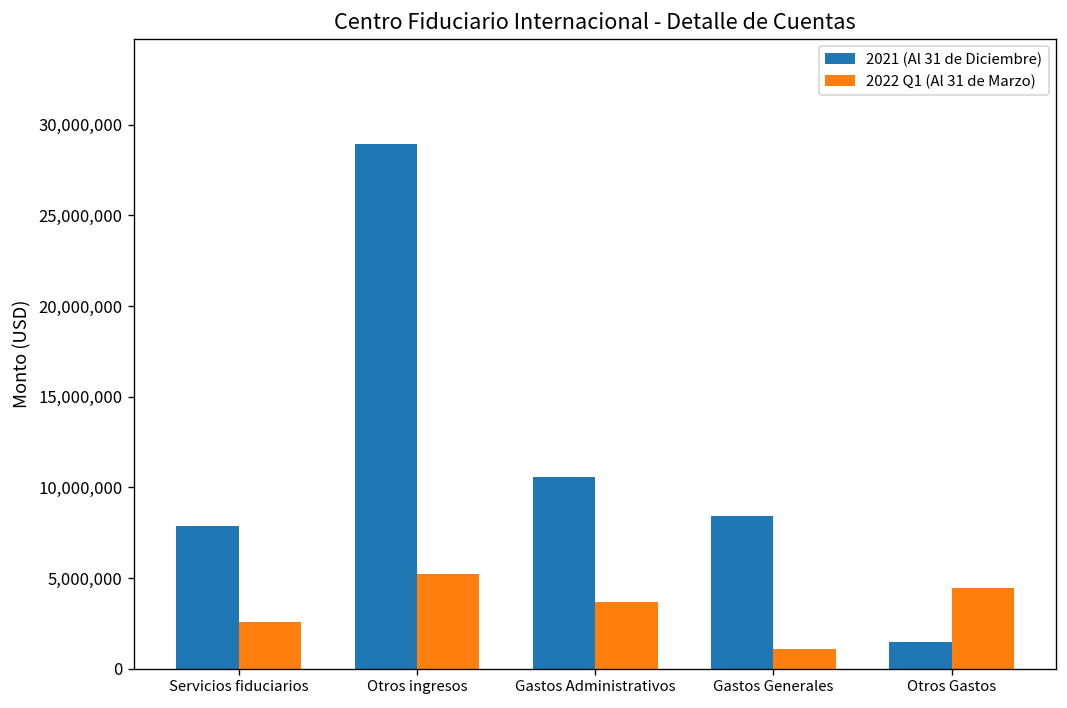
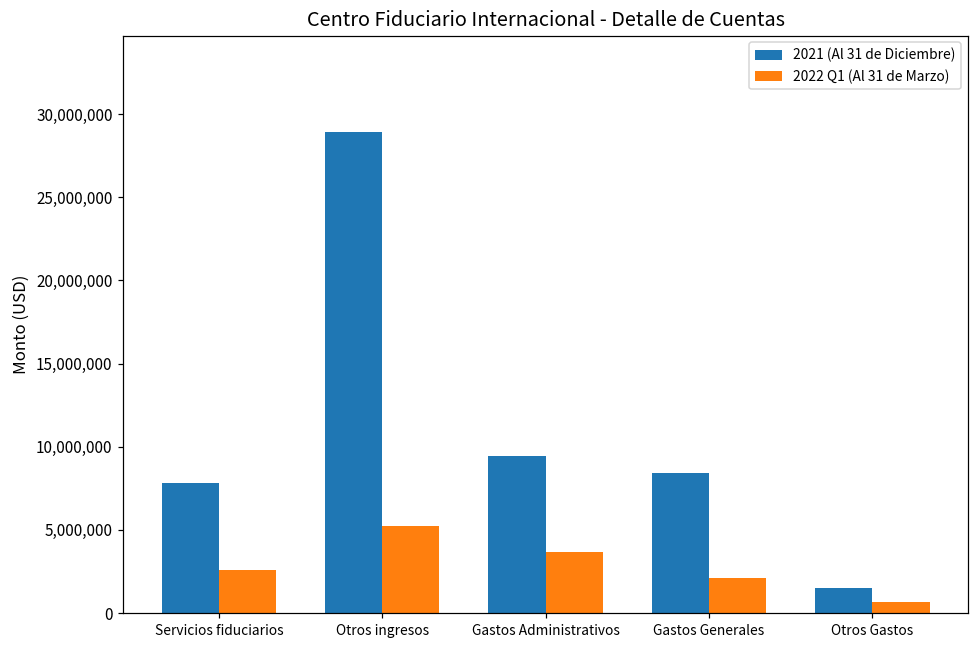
2021 (Al 31 de Diciembre), Gastos Administrativos: 10,500,000 -> 9,500,000
2022 Q1 (Al 31 de Marzo), Gastos Generales: 1,100,000 -> 2,100,000
2022 Q1 (Al 31 de Marzo), Otros Gastos: 4,500,000 -> 700,000
